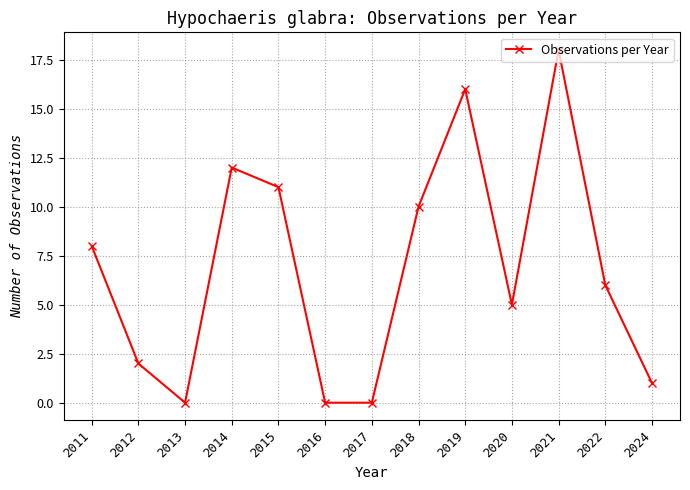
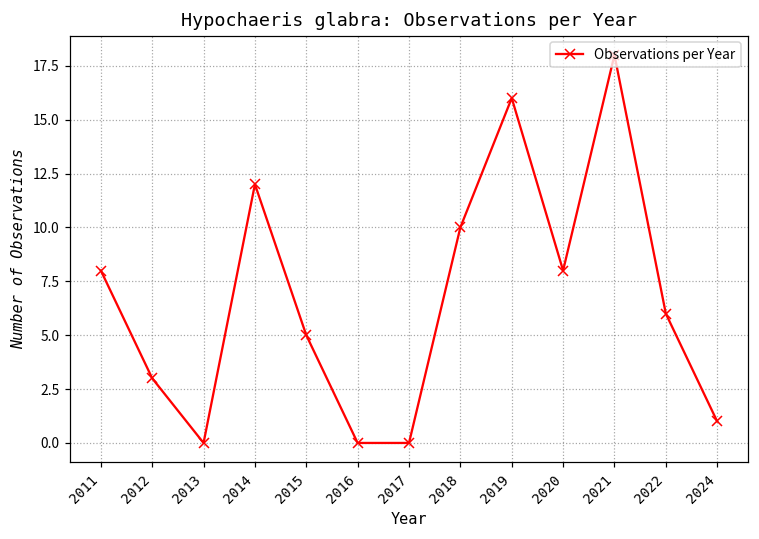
2012: 2 -> 3
2015: 11 -> 5
2020: 5 -> 8
